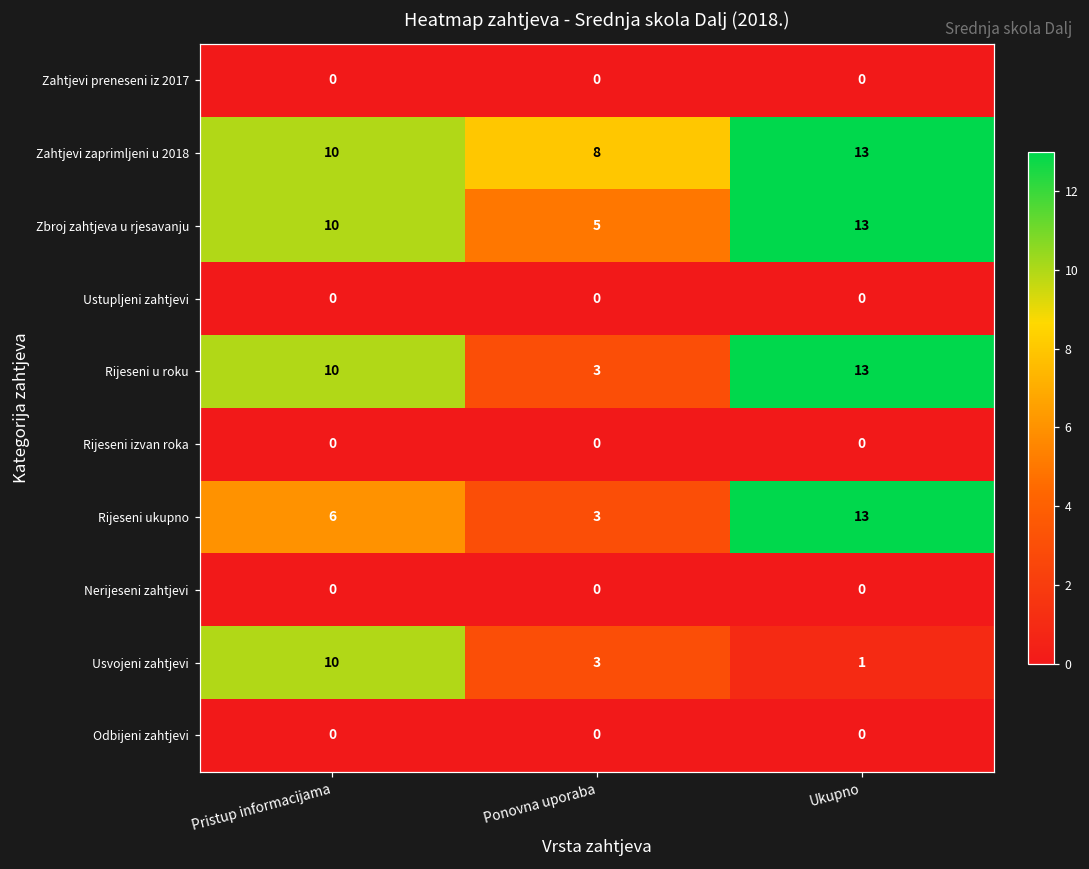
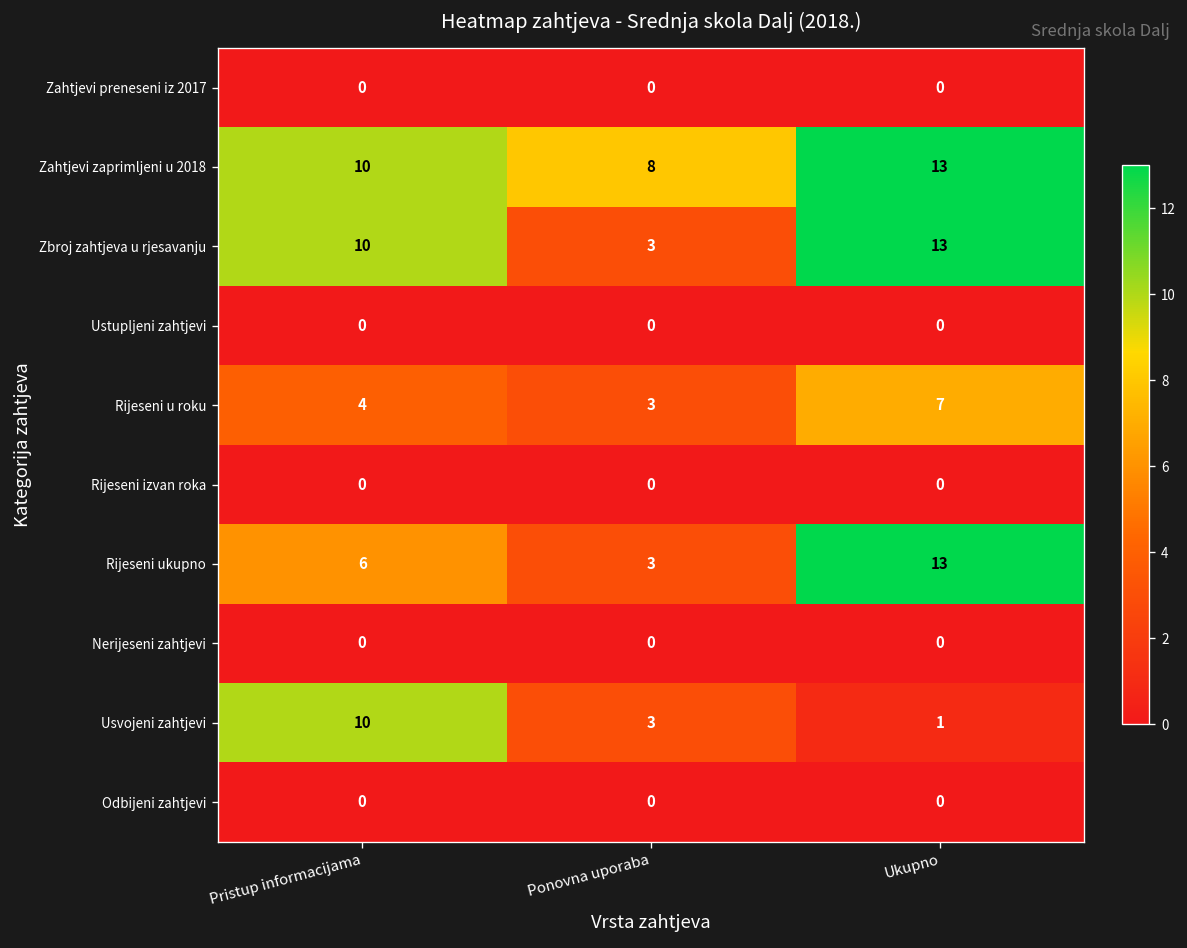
Zbroj zahtjeva u rjesavanju, Ponovna uporaba: 5 -> 3
Rijeseni u roku, Pristup informacijama: 10 -> 4
Rijeseni u roku, Ukupno: 13 -> 7
